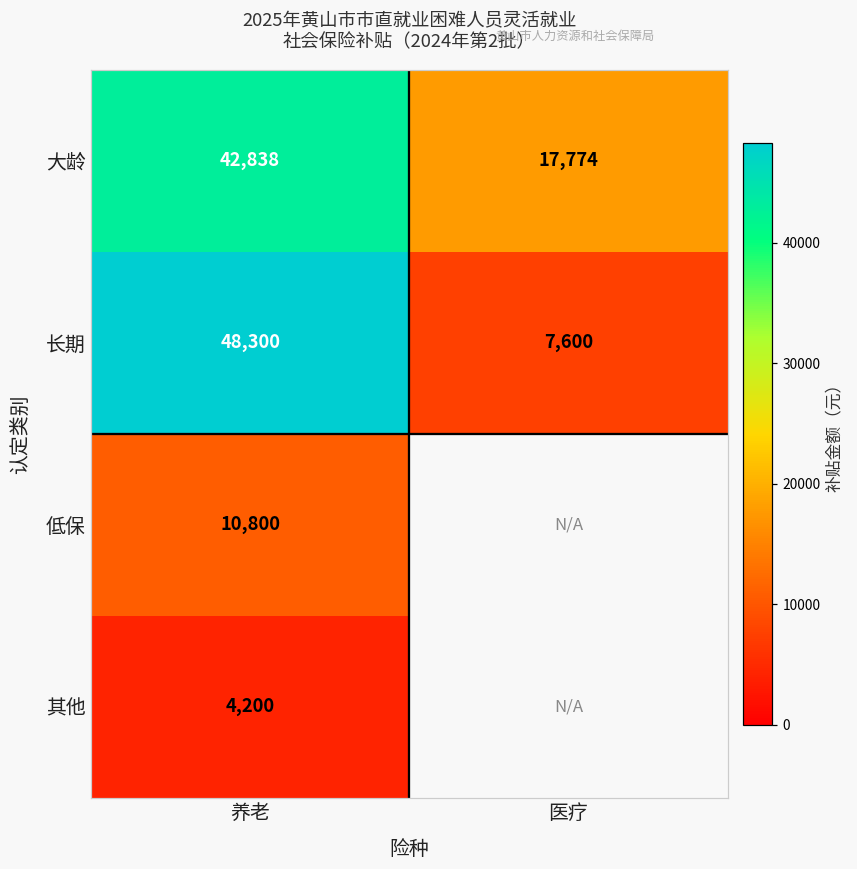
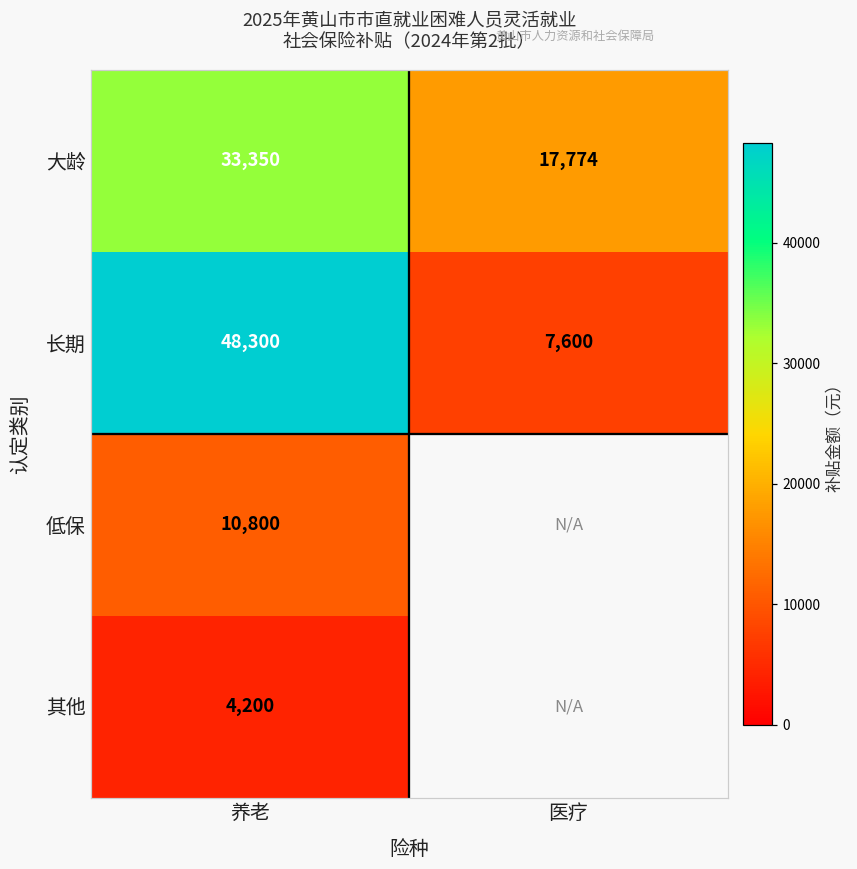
大龄, 养老: 42,838 -> 33,350
